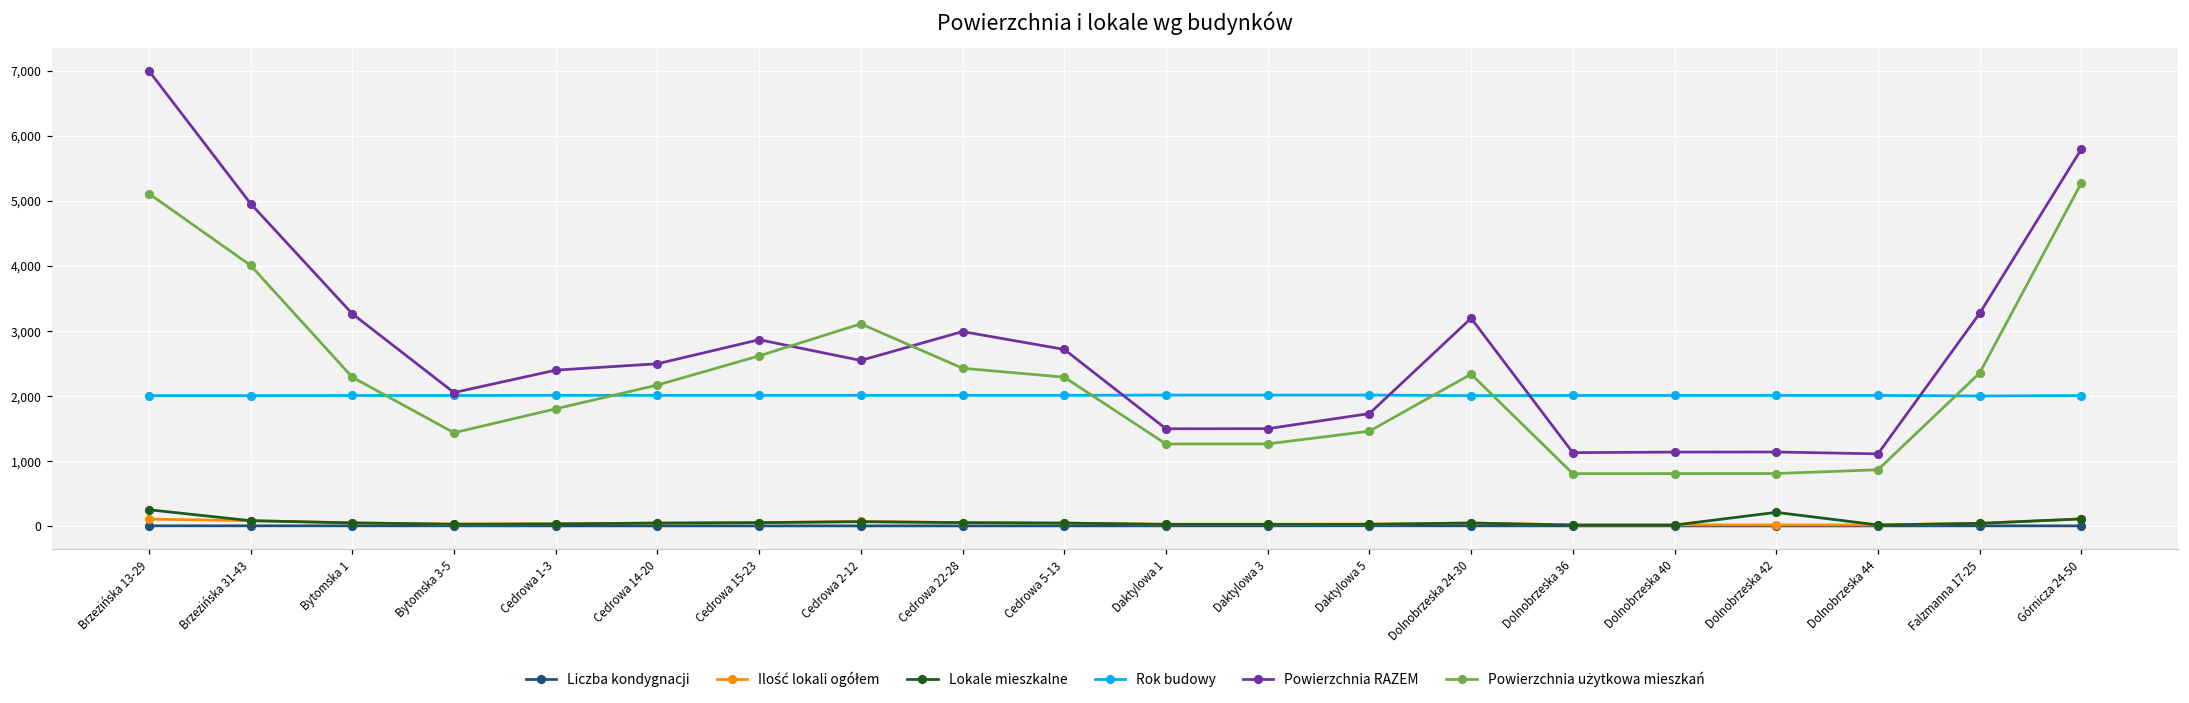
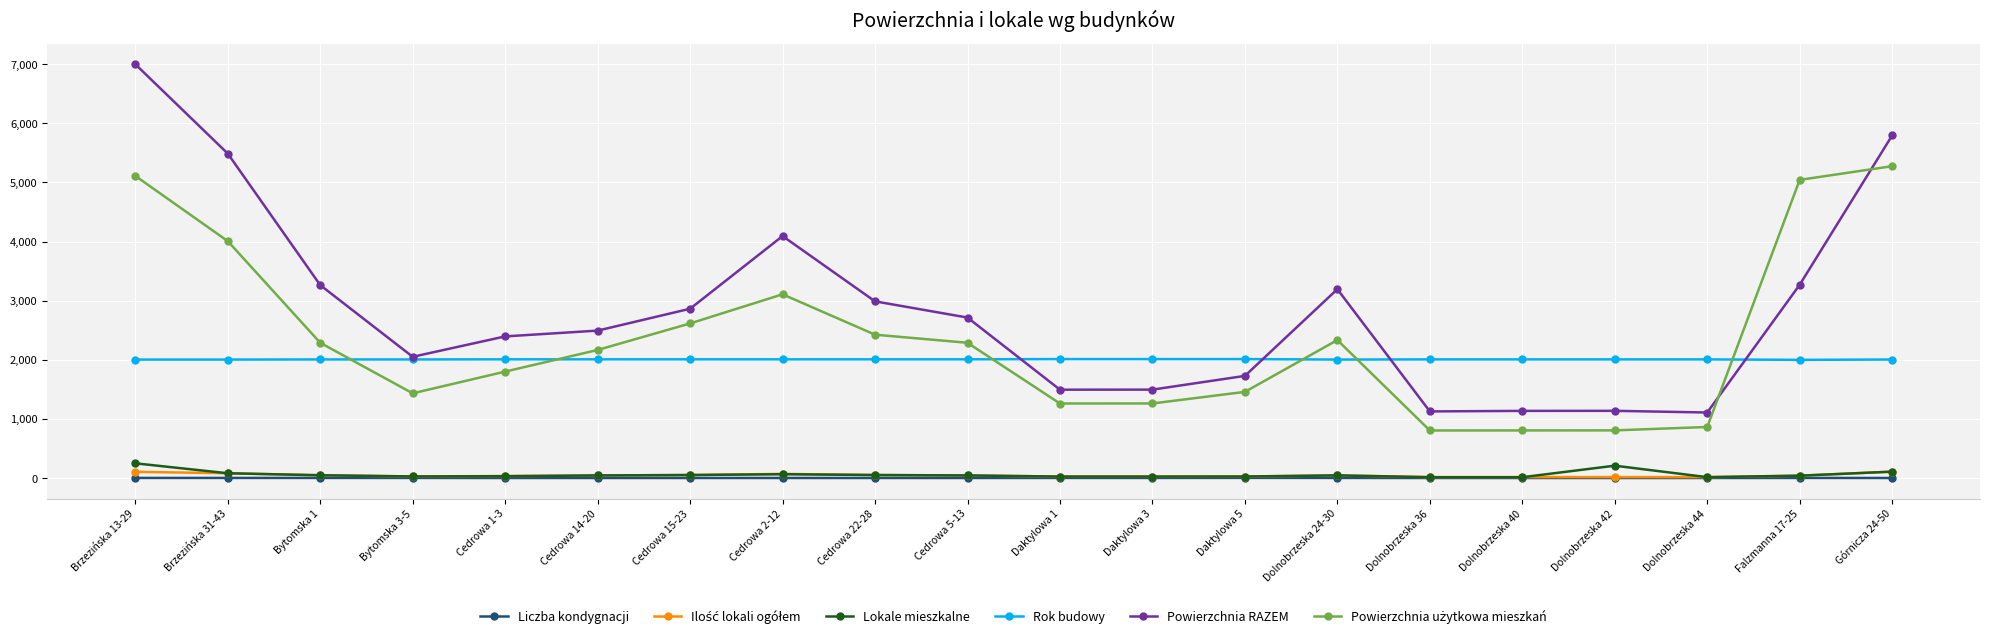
Powierzchnia RAZEM, Brzezińska 31-43: 5,000 -> 5,500
Powierzchnia RAZEM, Cedrowa 2-12: 2,500 -> 4,100
Powierzchnia użytkowa mieszkań, Falzmanna 17-25: 2,400 -> 5,000
